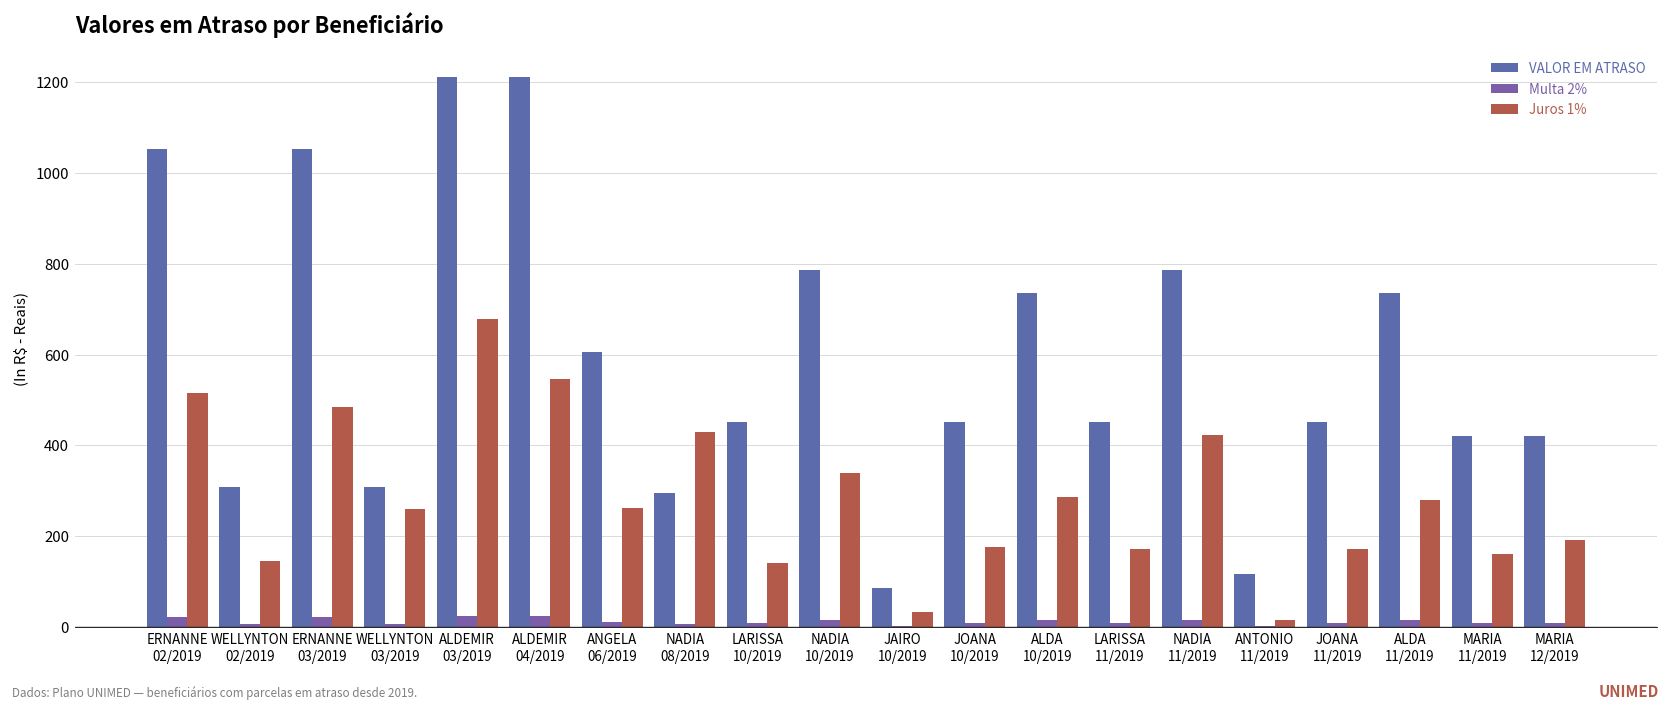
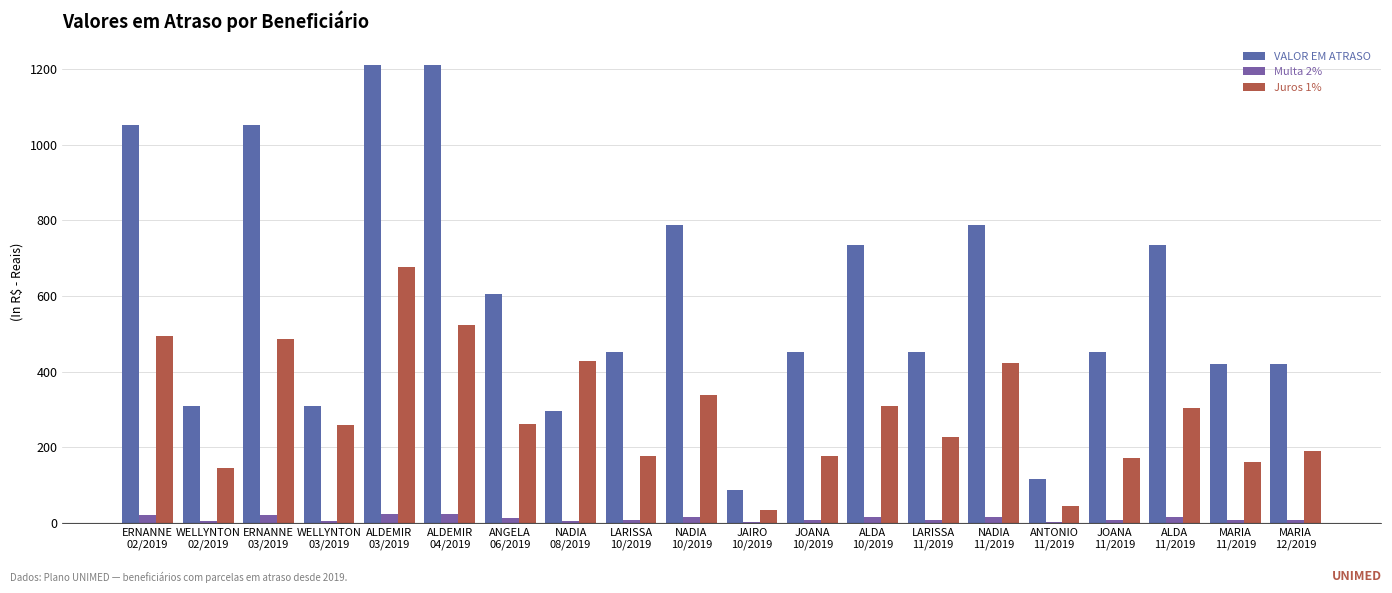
Juros 1%, ERNANNE 02/2019: 520 -> 500
Juros 1%, ALDEMIR 04/2019: 550 -> 520
Juros 1%, LARISSA 10/2019: 140 -> 180
Juros 1%, ALDA 10/2019: 290 -> 310
Juros 1%, LARISSA 11/2019: 170 -> 230
Juros 1%, ANTONIO 11/2019: 20 -> 40
Juros 1%, ALDA 11/2019: 280 -> 300
